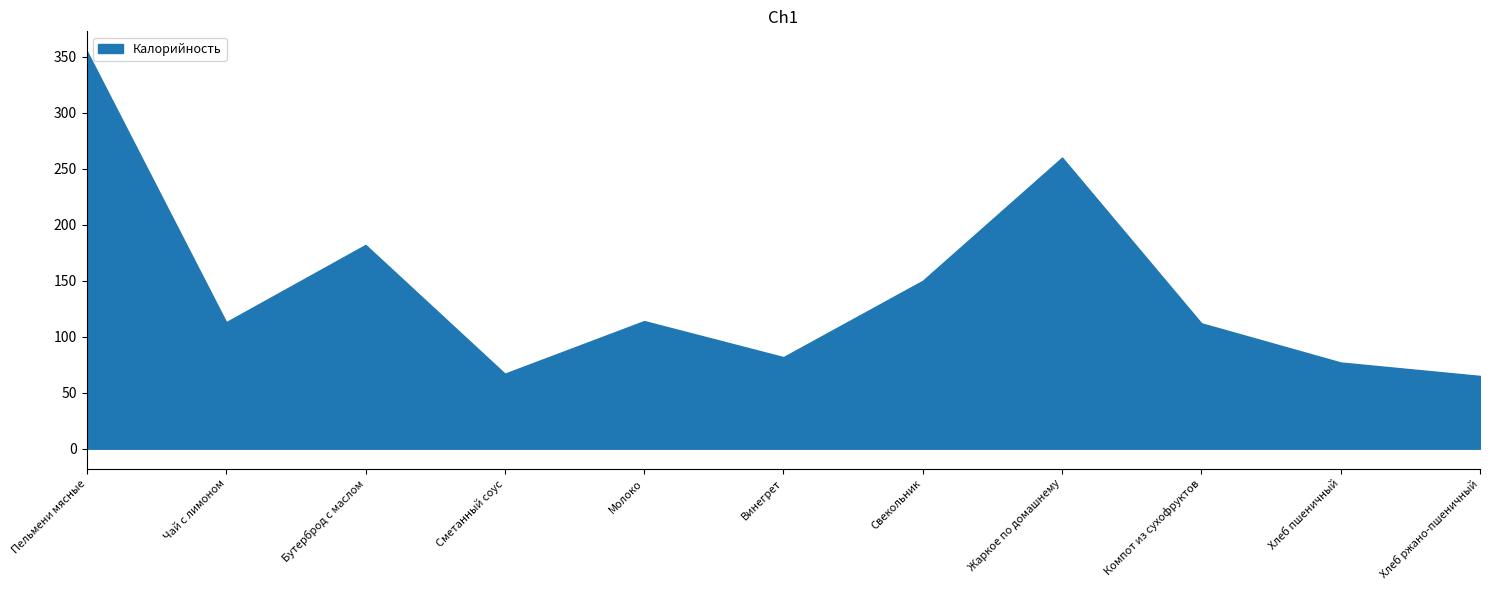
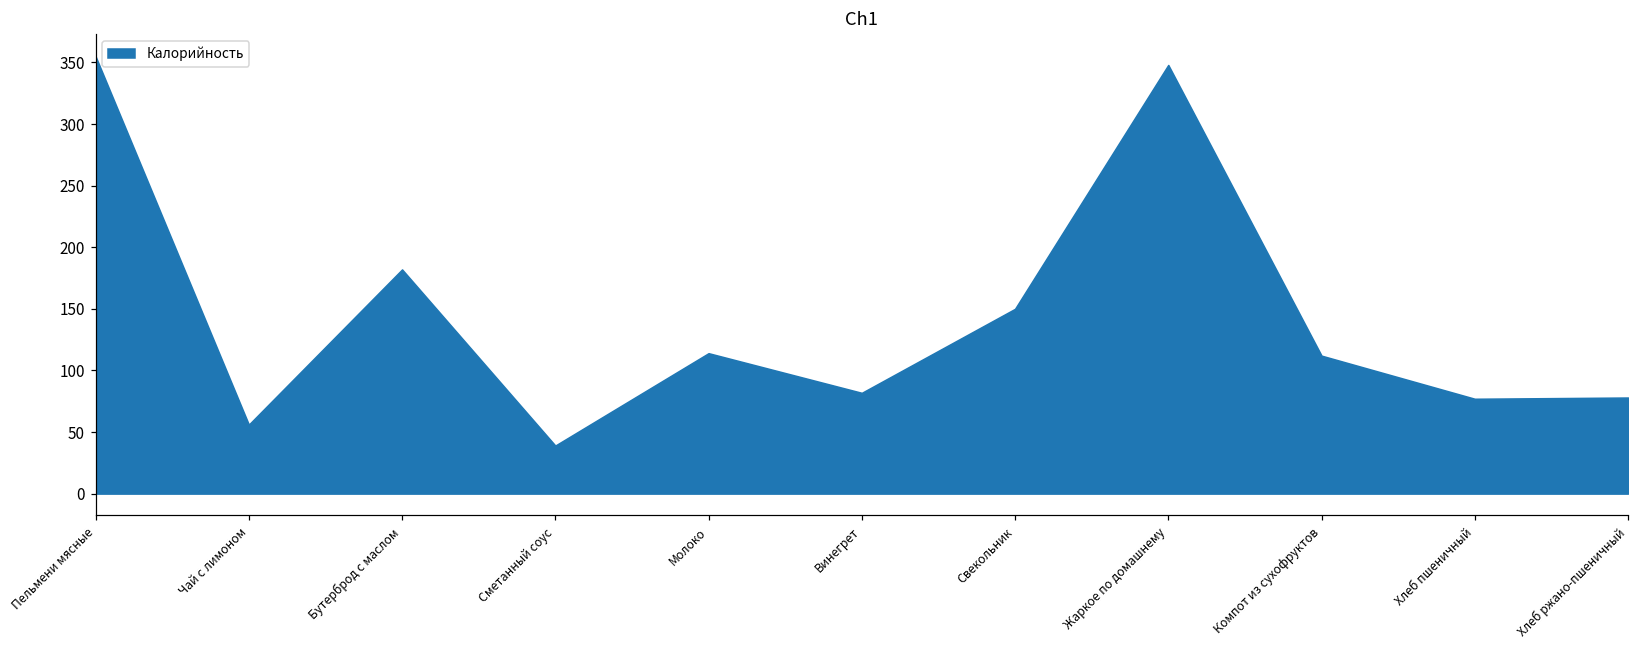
Чай с лимоном: 113 -> 56
Сметанный соус: 67 -> 39
Жаркое по домашнему: 260 -> 348
Хлеб ржано-пшеничный: 65 -> 78
